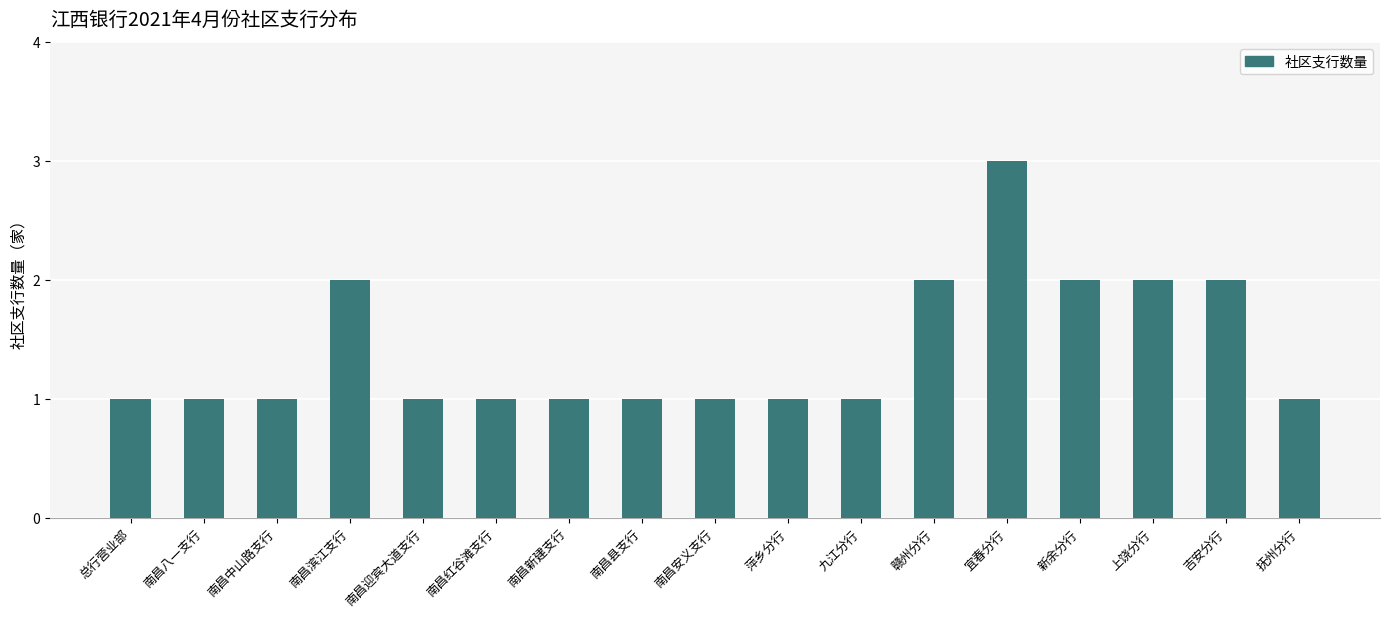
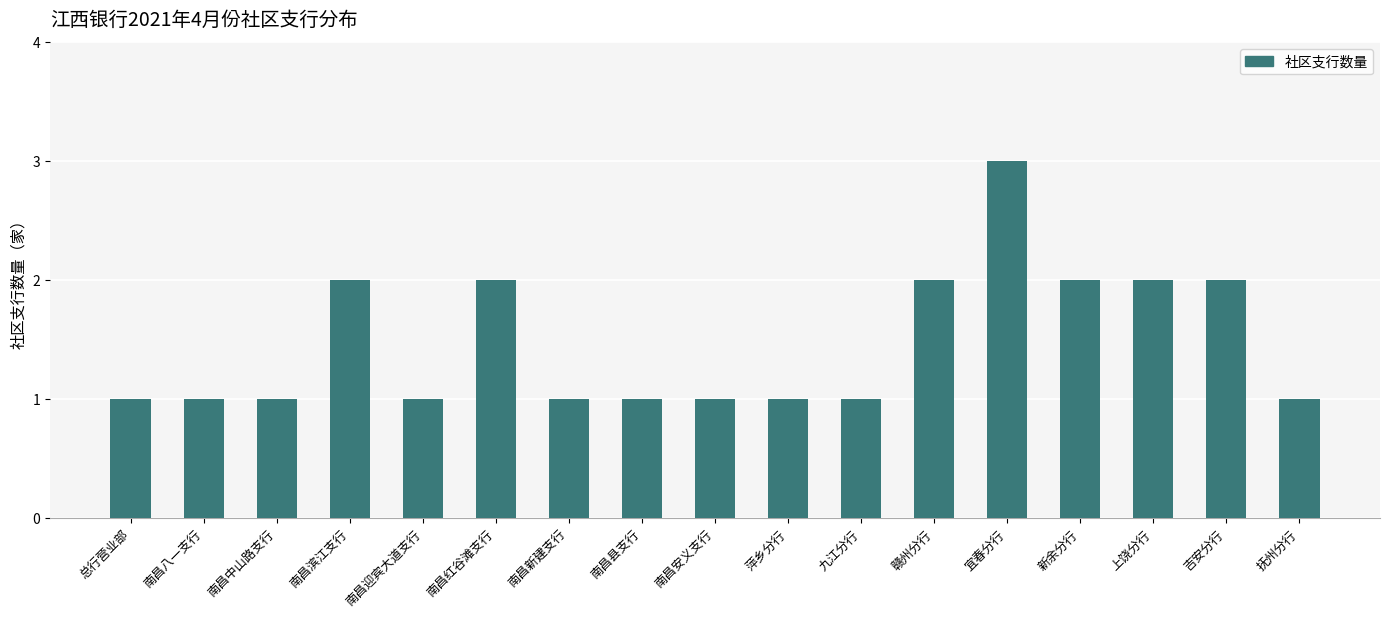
南昌红谷滩支行: 1 -> 2
